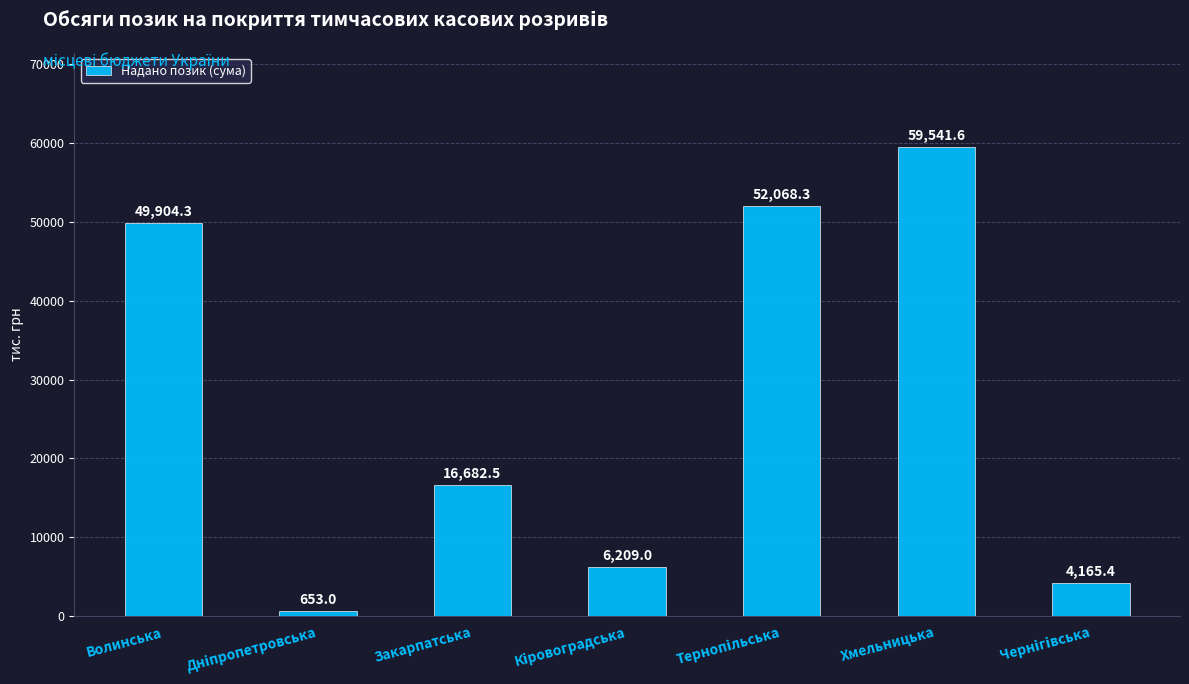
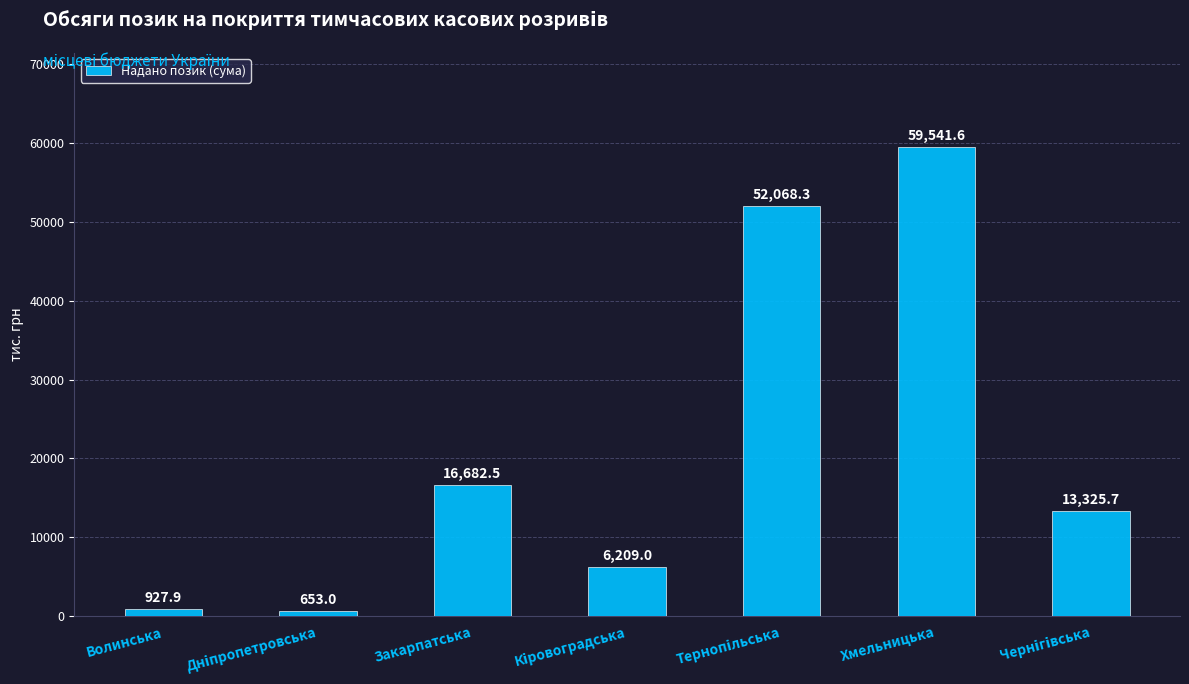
Волинська: 49,904.3 -> 927.9
Чернігівська: 4,165.4 -> 13,325.7
